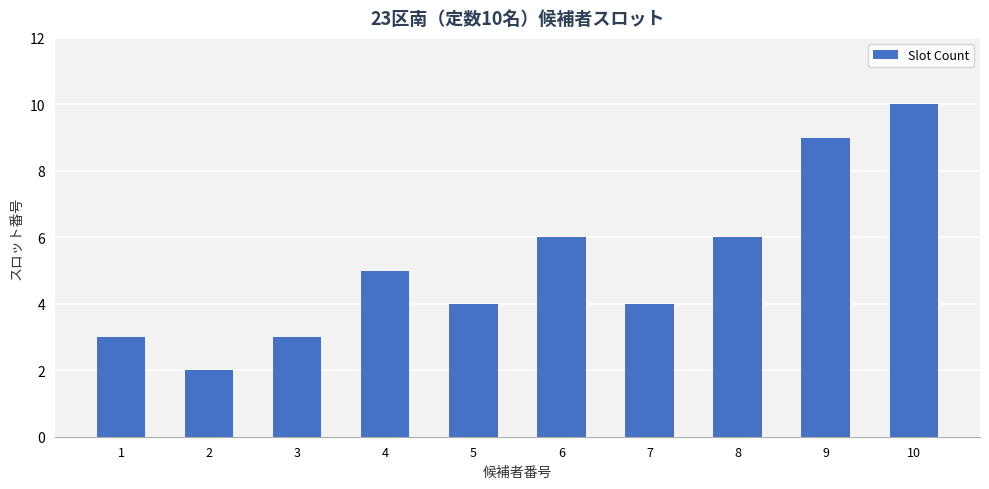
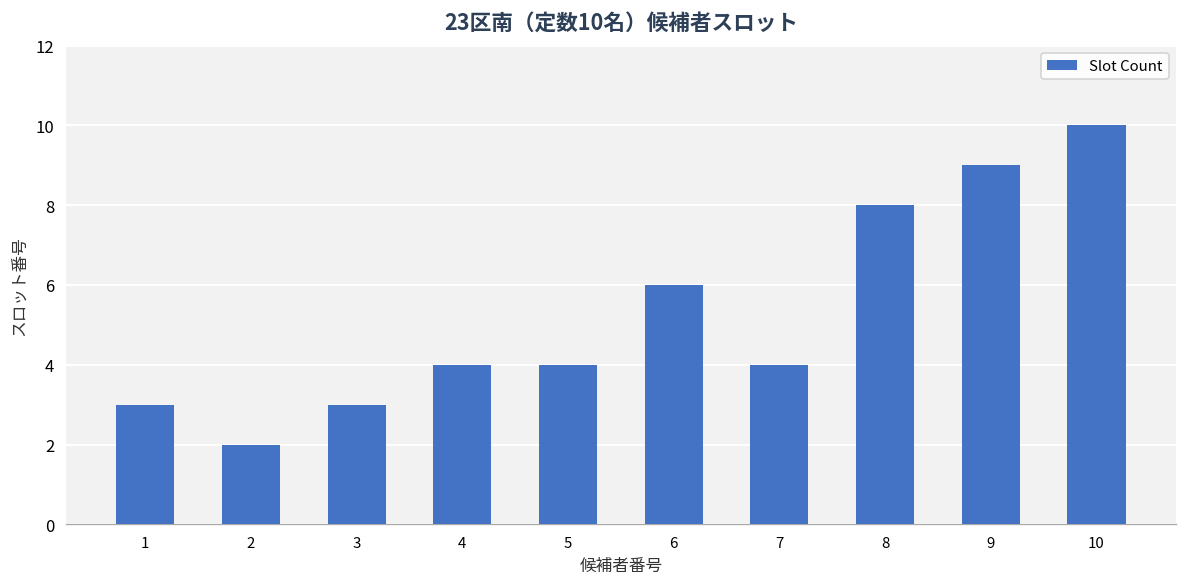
4: 5 -> 4
8: 6 -> 8
